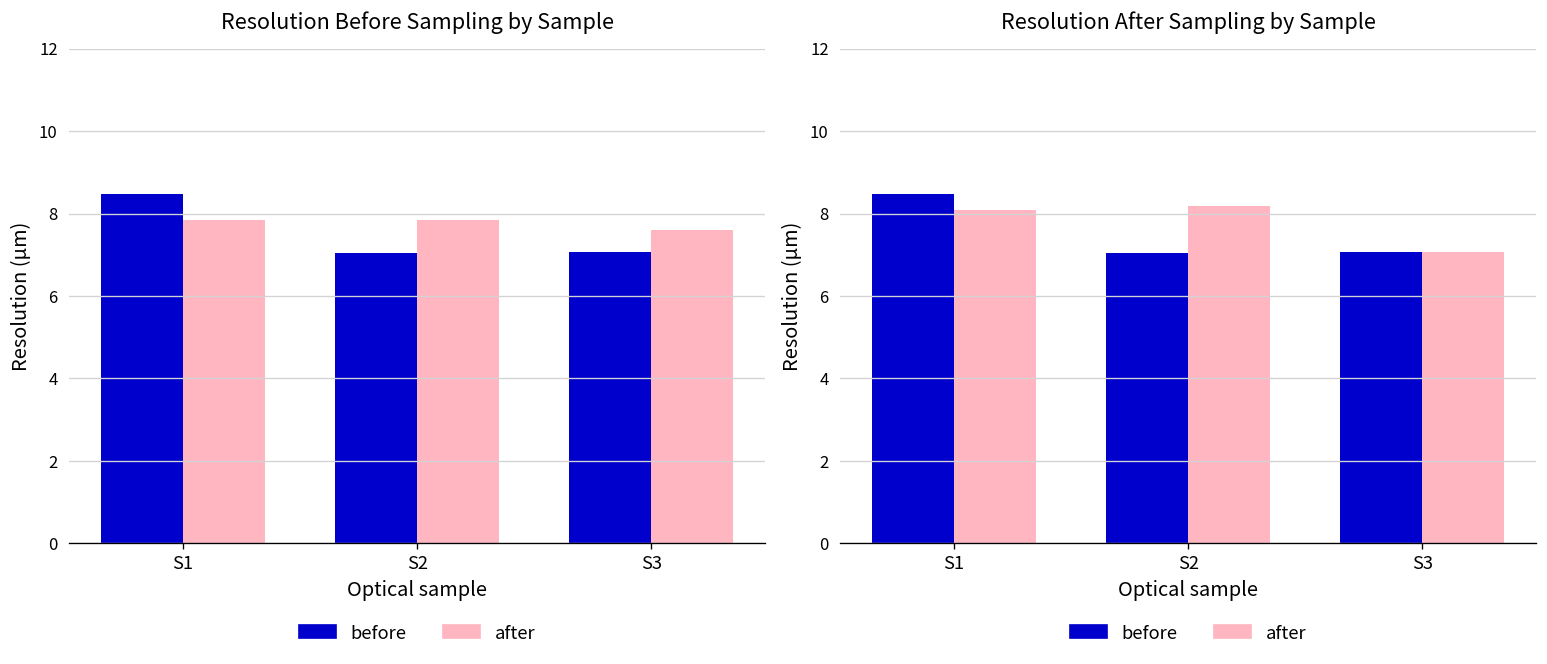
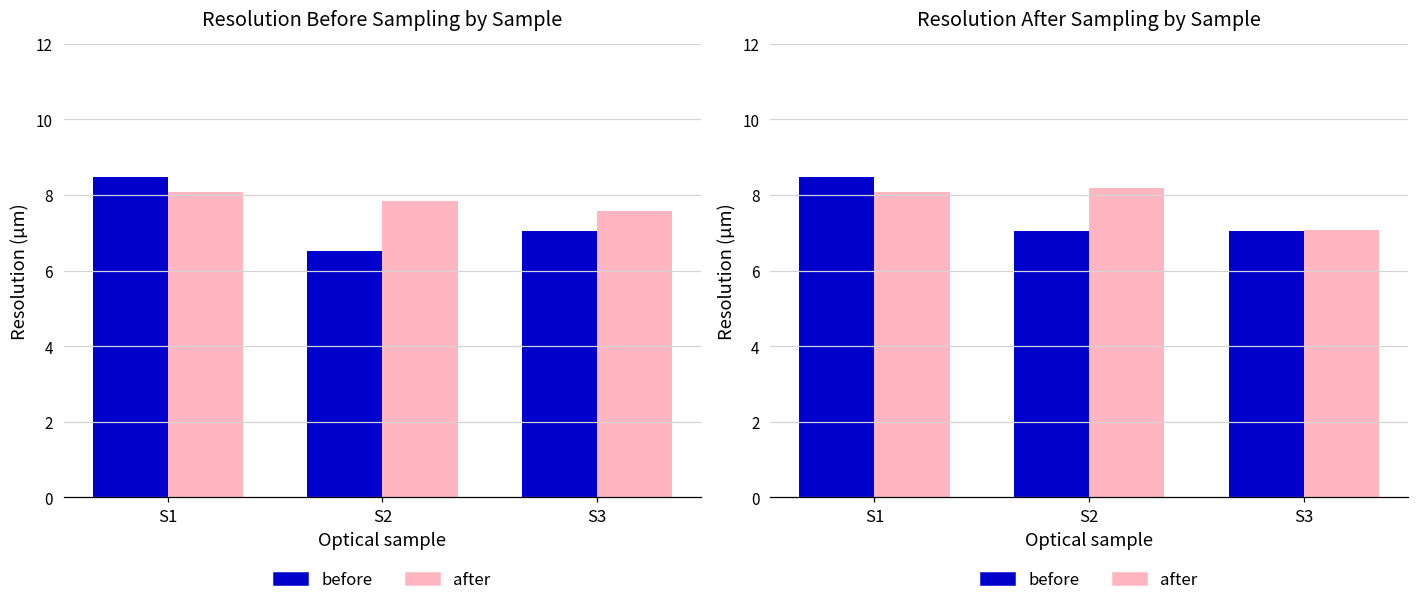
Resolution Before Sampling by Sample, after, S1: 7.8 -> 8.1
Resolution Before Sampling by Sample, before, S2: 7.0 -> 6.5
